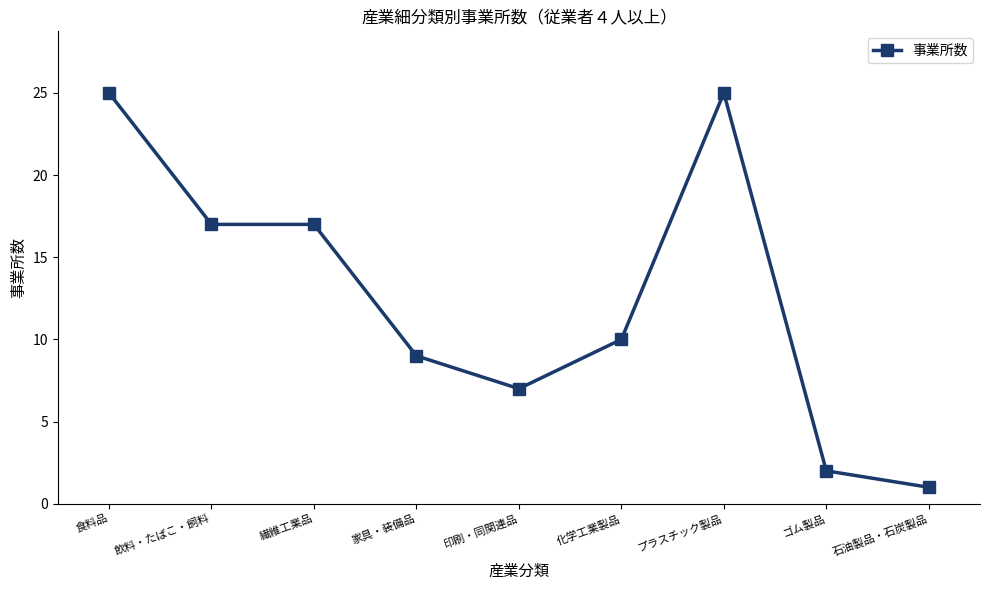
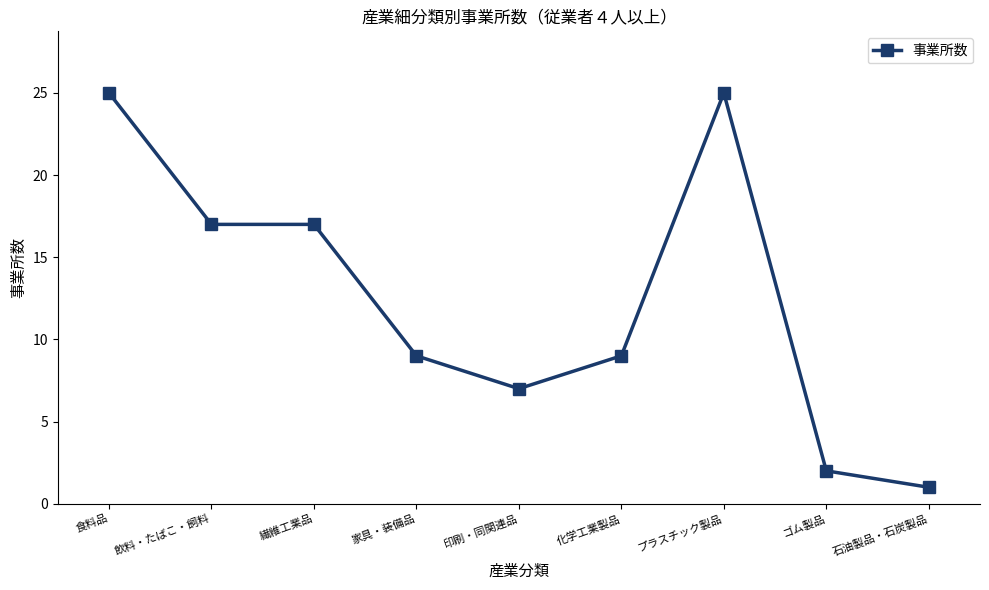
化学工業製品: 10 -> 9
